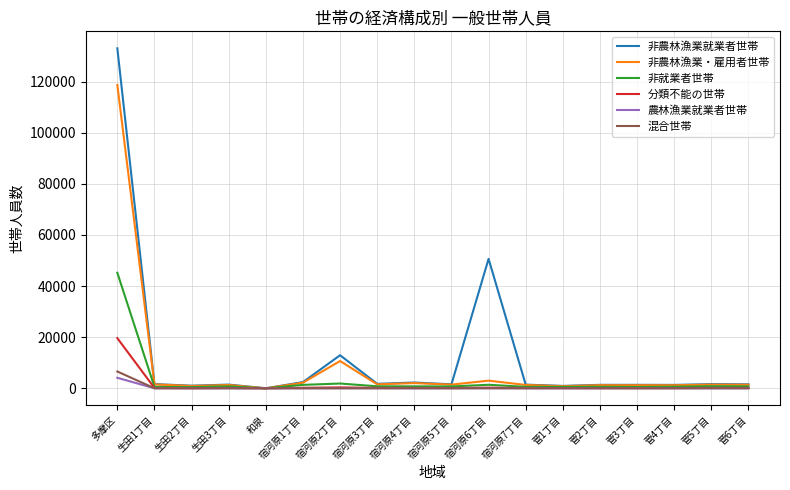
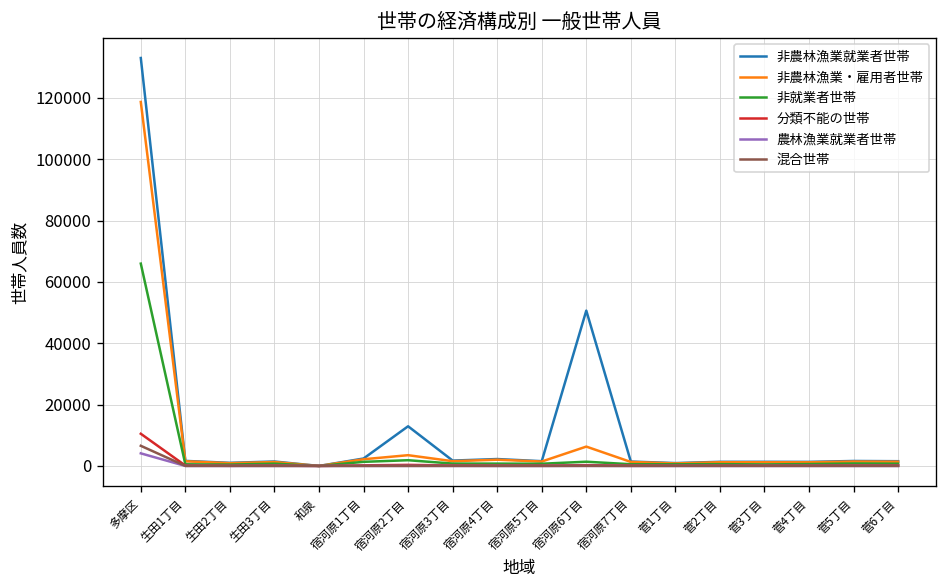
非就業者世帯, 多摩区: 45000 -> 66000
分類不能の世帯, 多摩区: 20000 -> 10000
非農林漁業・雇用者世帯, 宿河原2丁目: 11000 -> 4000
非農林漁業・雇用者世帯, 宿河原6丁目: 3000 -> 6000
